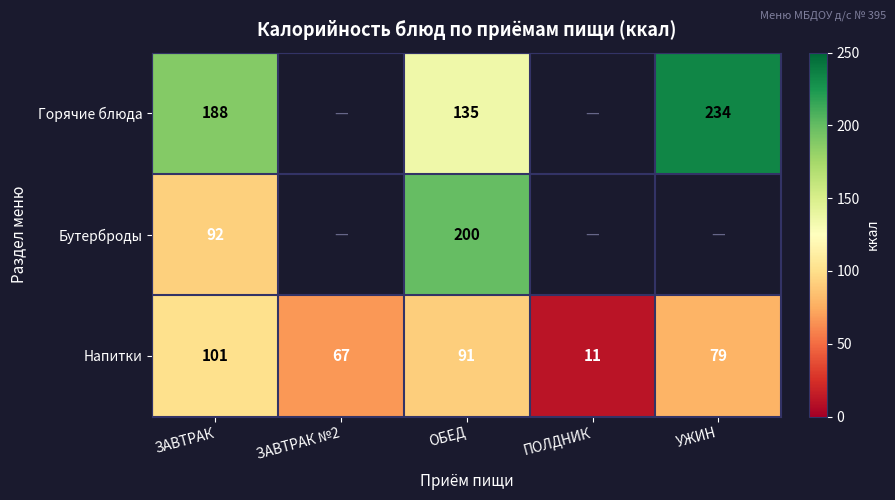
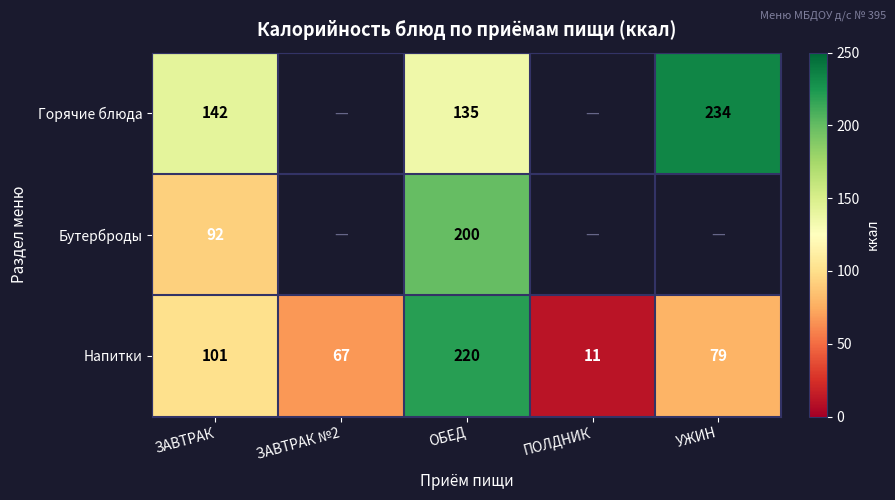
Горячие блюда, ЗАВТРАК: 188 -> 142
Напитки, ОБЕД: 91 -> 220
